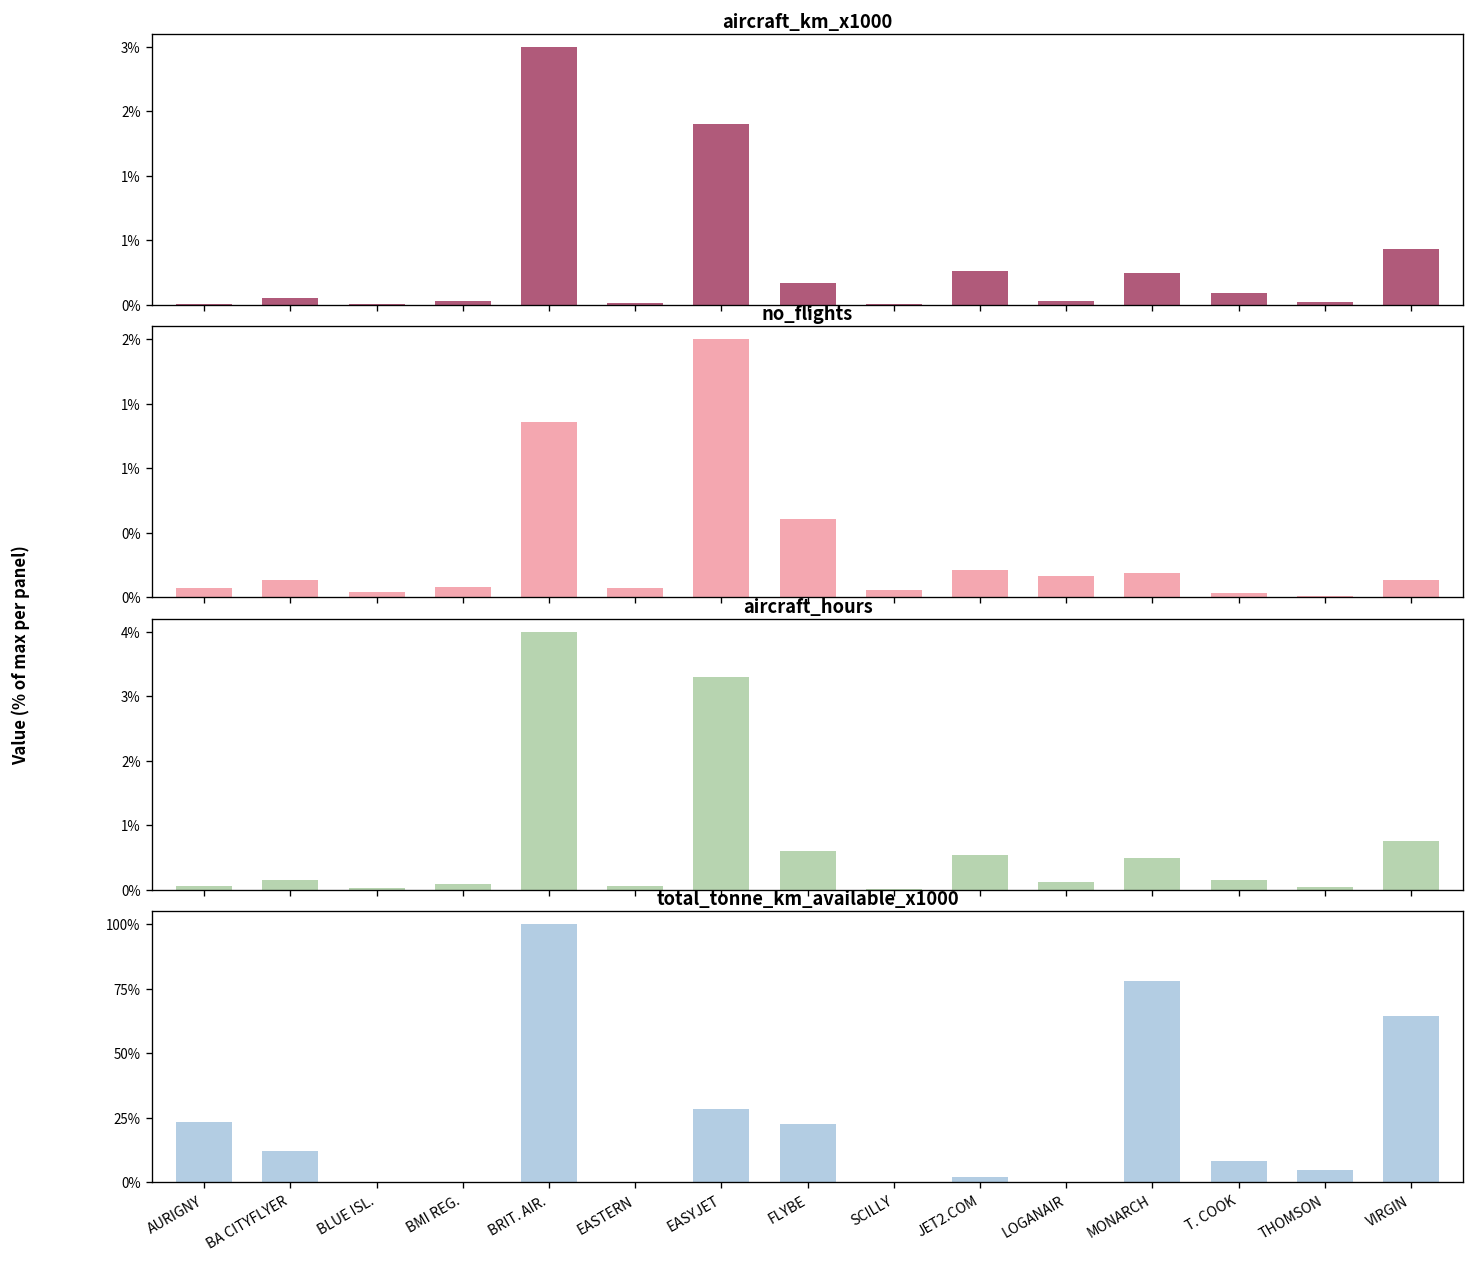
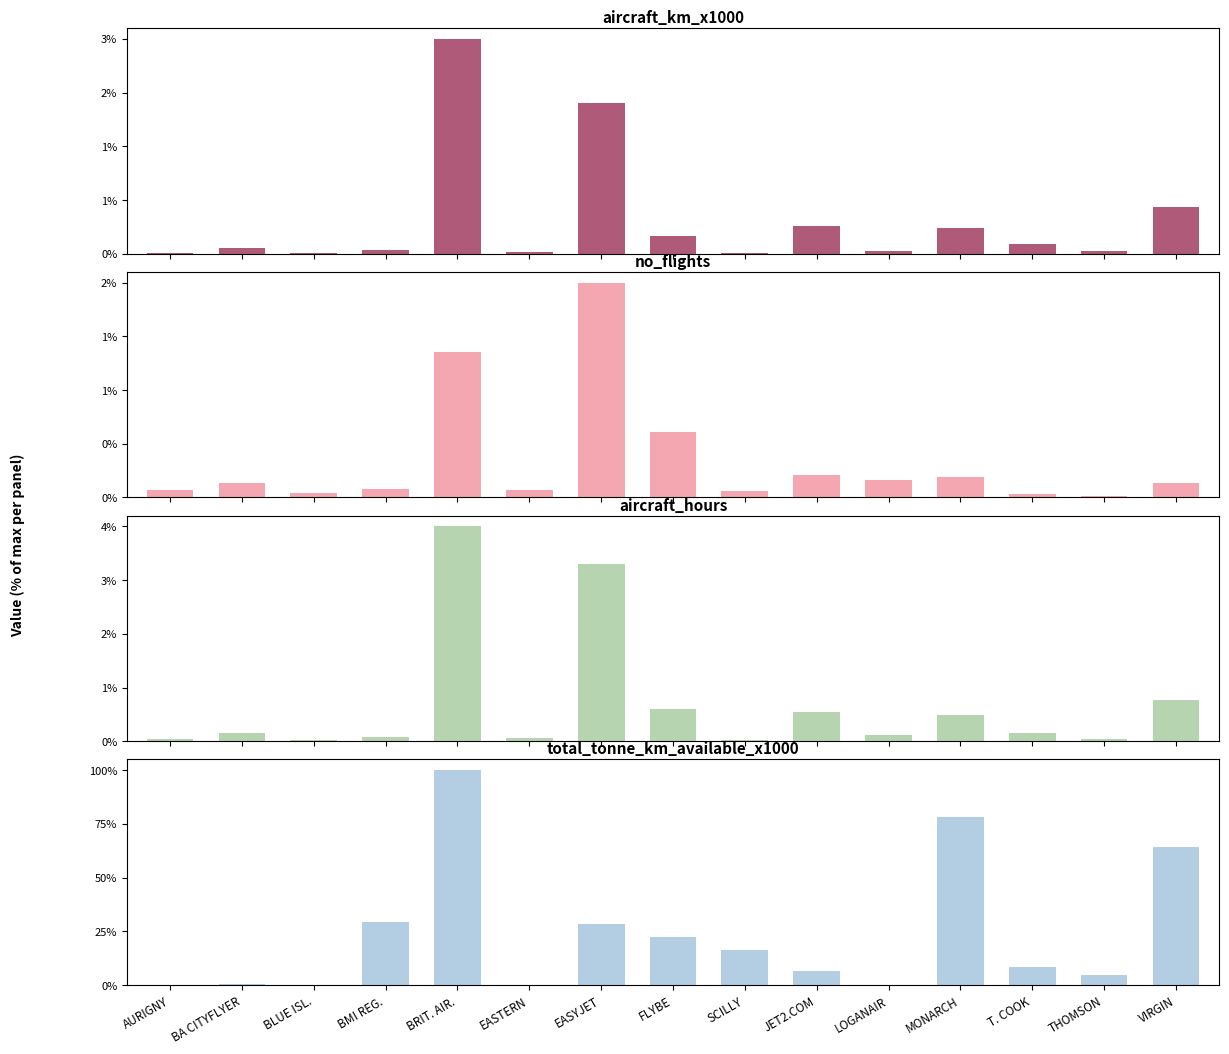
total_tonne_km_available_x1000, AURIGNY: 23% -> 0%
total_tonne_km_available_x1000, BA CITYFLYER: 12% -> 1%
total_tonne_km_available_x1000, BMI REG.: 0% -> 29%
total_tonne_km_available_x1000, SCILLY: 0% -> 16%
total_tonne_km_available_x1000, JET2.COM: 2% -> 6%
